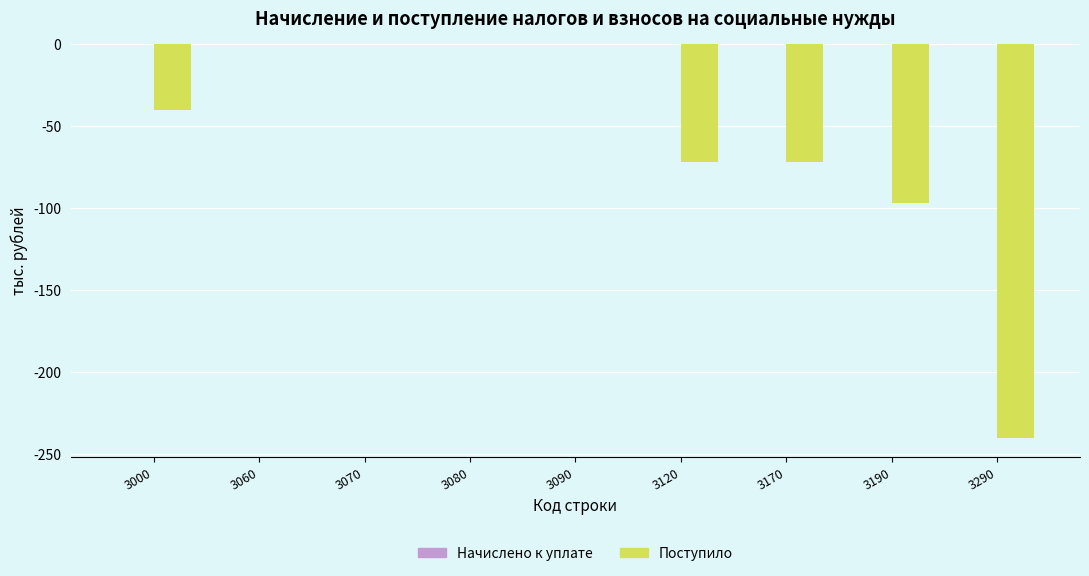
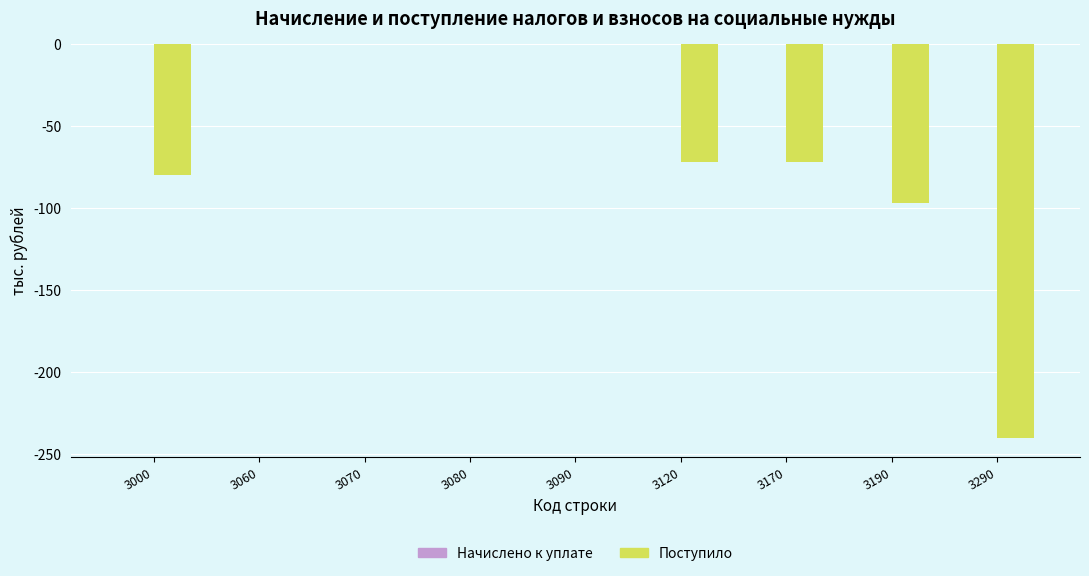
Поступило, 3000: -40 -> -80
